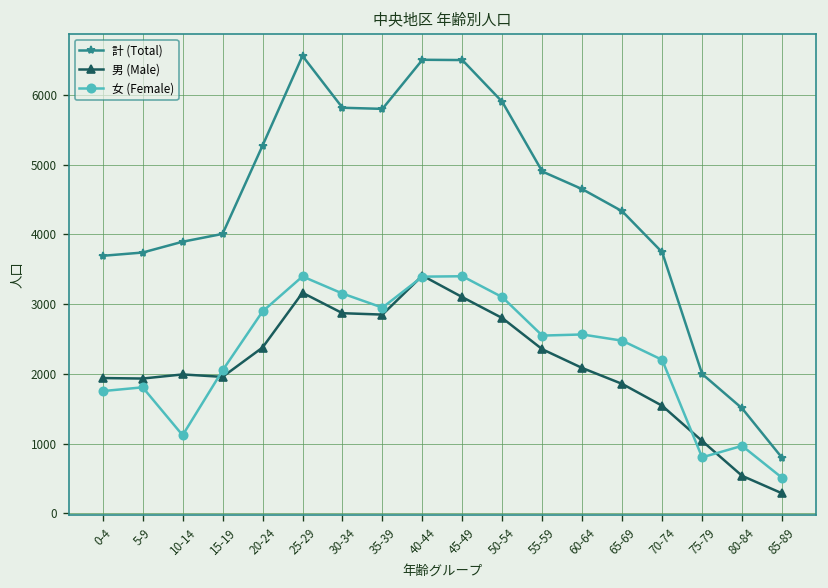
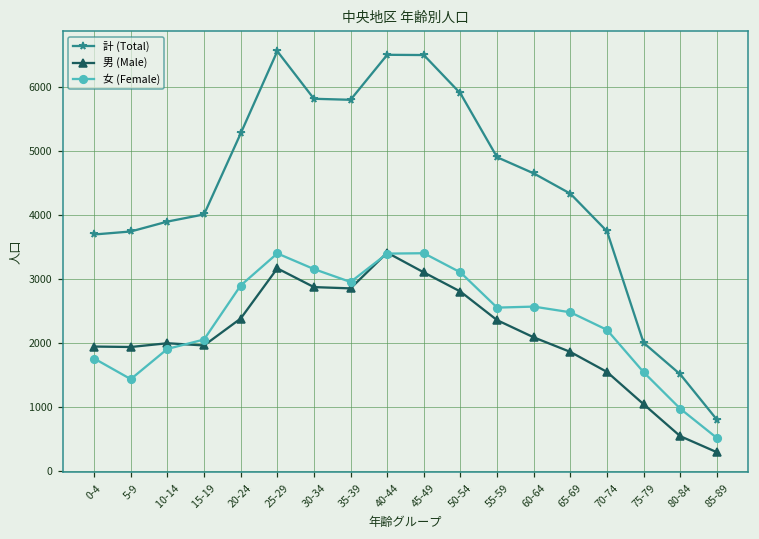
女 (Female), 5-9: 1800 -> 1400
女 (Female), 10-14: 1100 -> 1900
女 (Female), 75-79: 800 -> 1500
